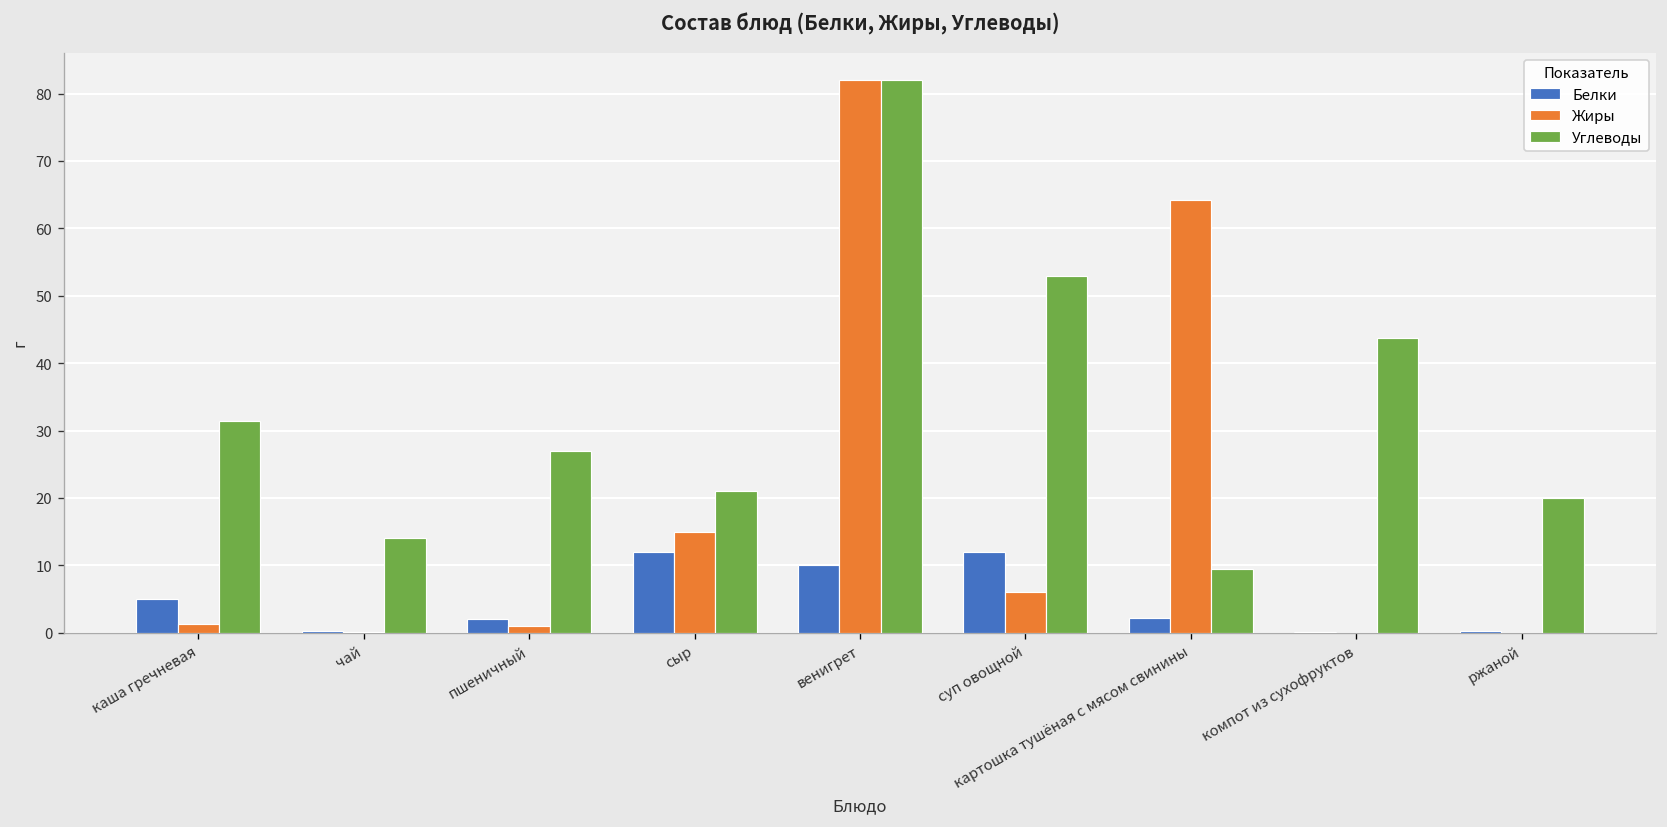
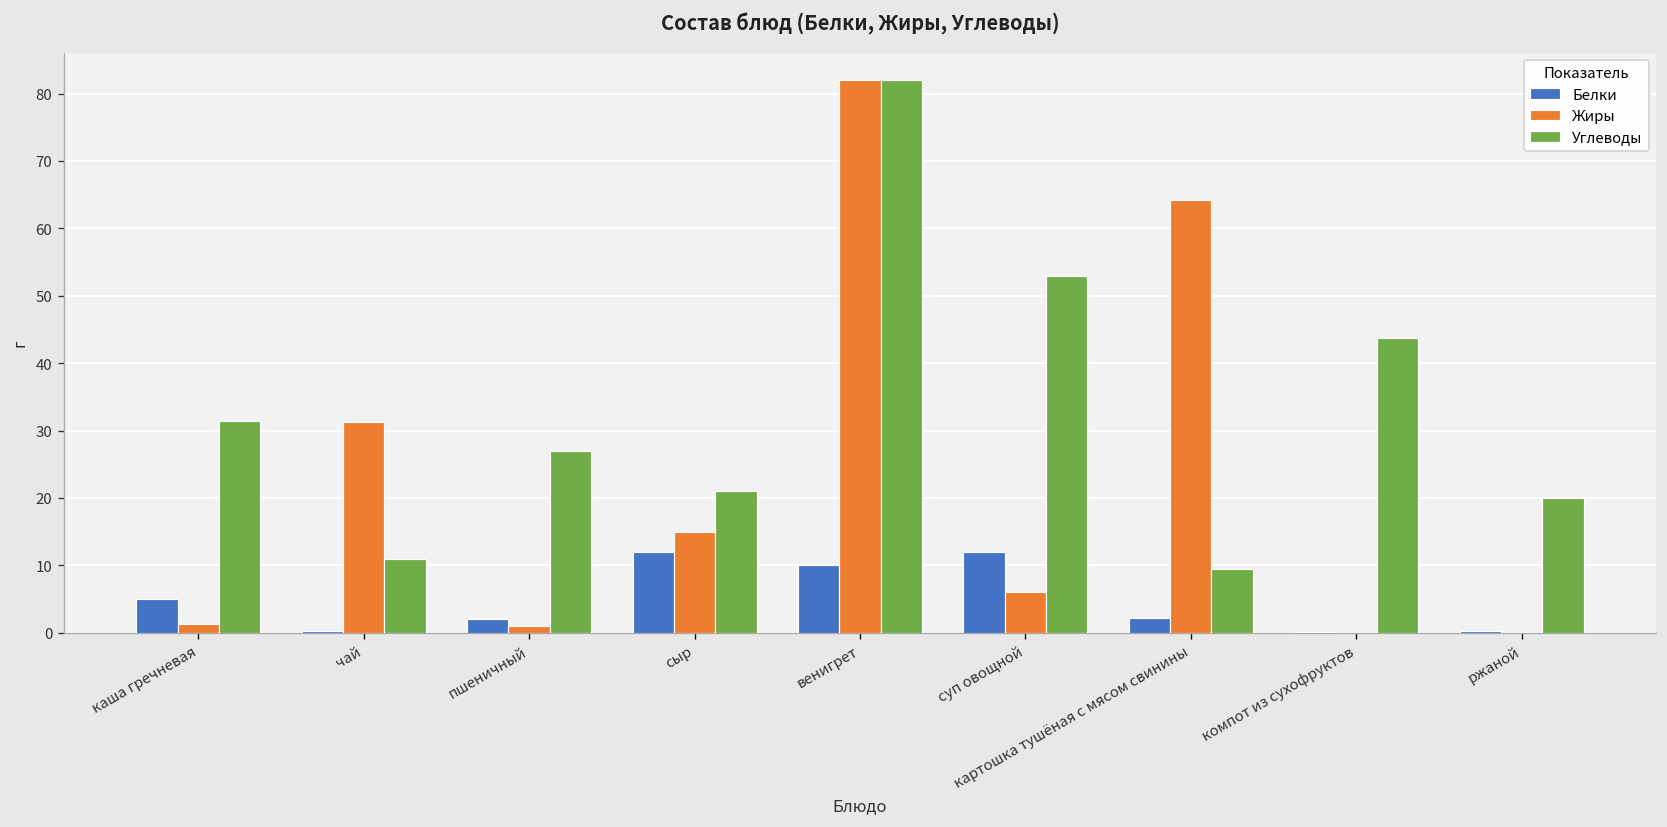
Жиры, чай: 0 -> 31
Углеводы, чай: 14 -> 11
